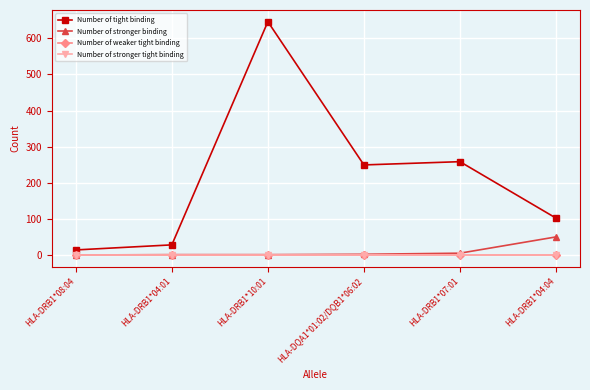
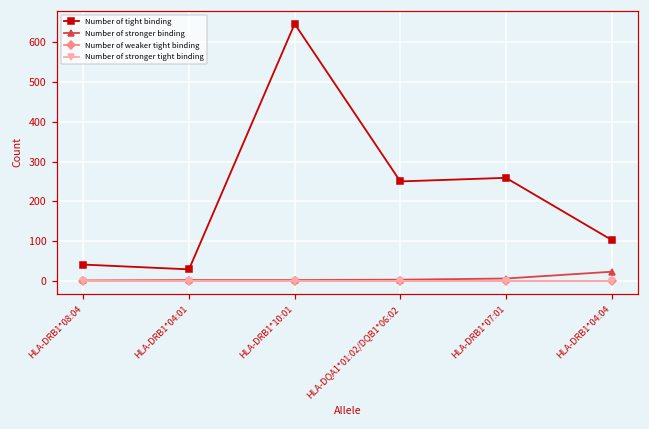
Number of tight binding, HLA-DRB1*08:04: 20 -> 40
Number of stronger binding, HLA-DRB1*04:04: 50 -> 20
